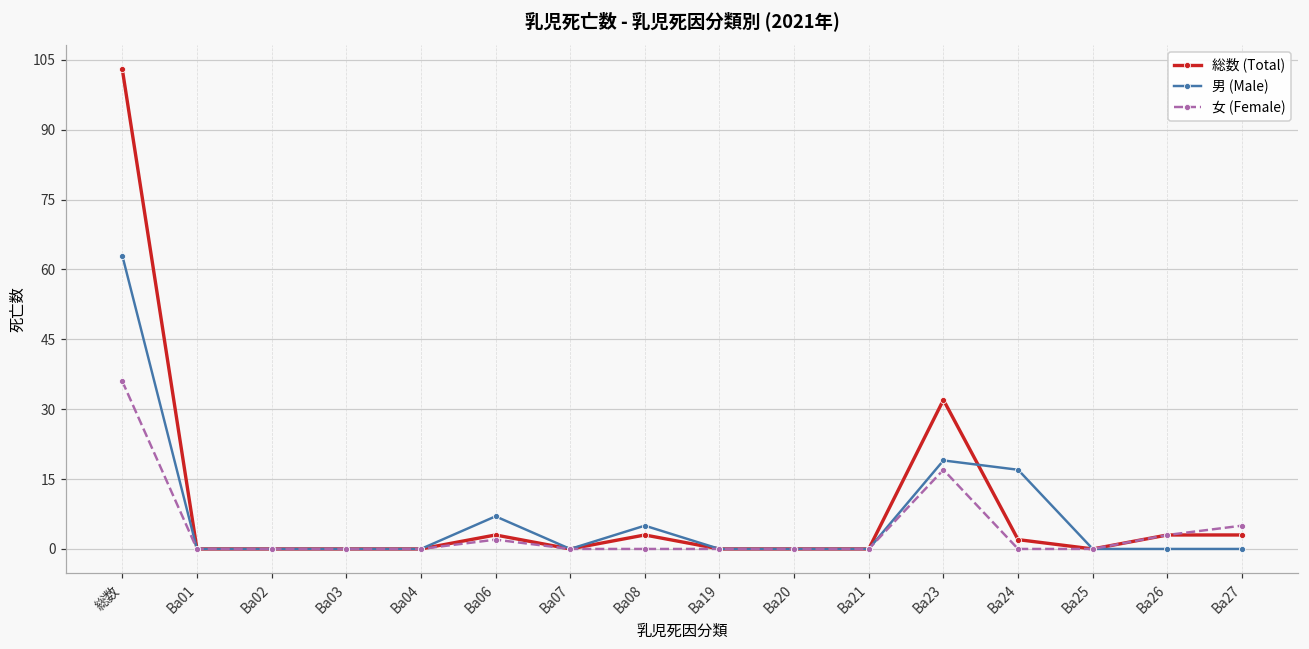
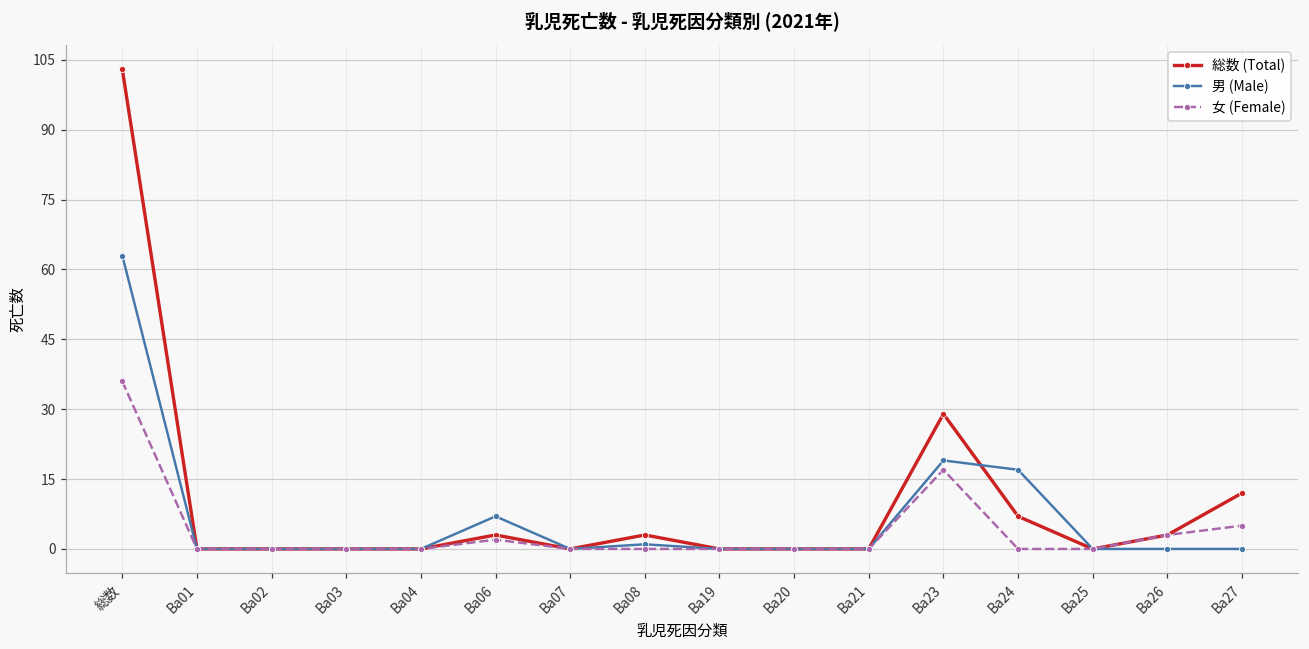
男 (Male), Ba08: 5 -> 1
総数 (Total), Ba23: 32 -> 29
総数 (Total), Ba24: 2 -> 7
総数 (Total), Ba27: 3 -> 12
